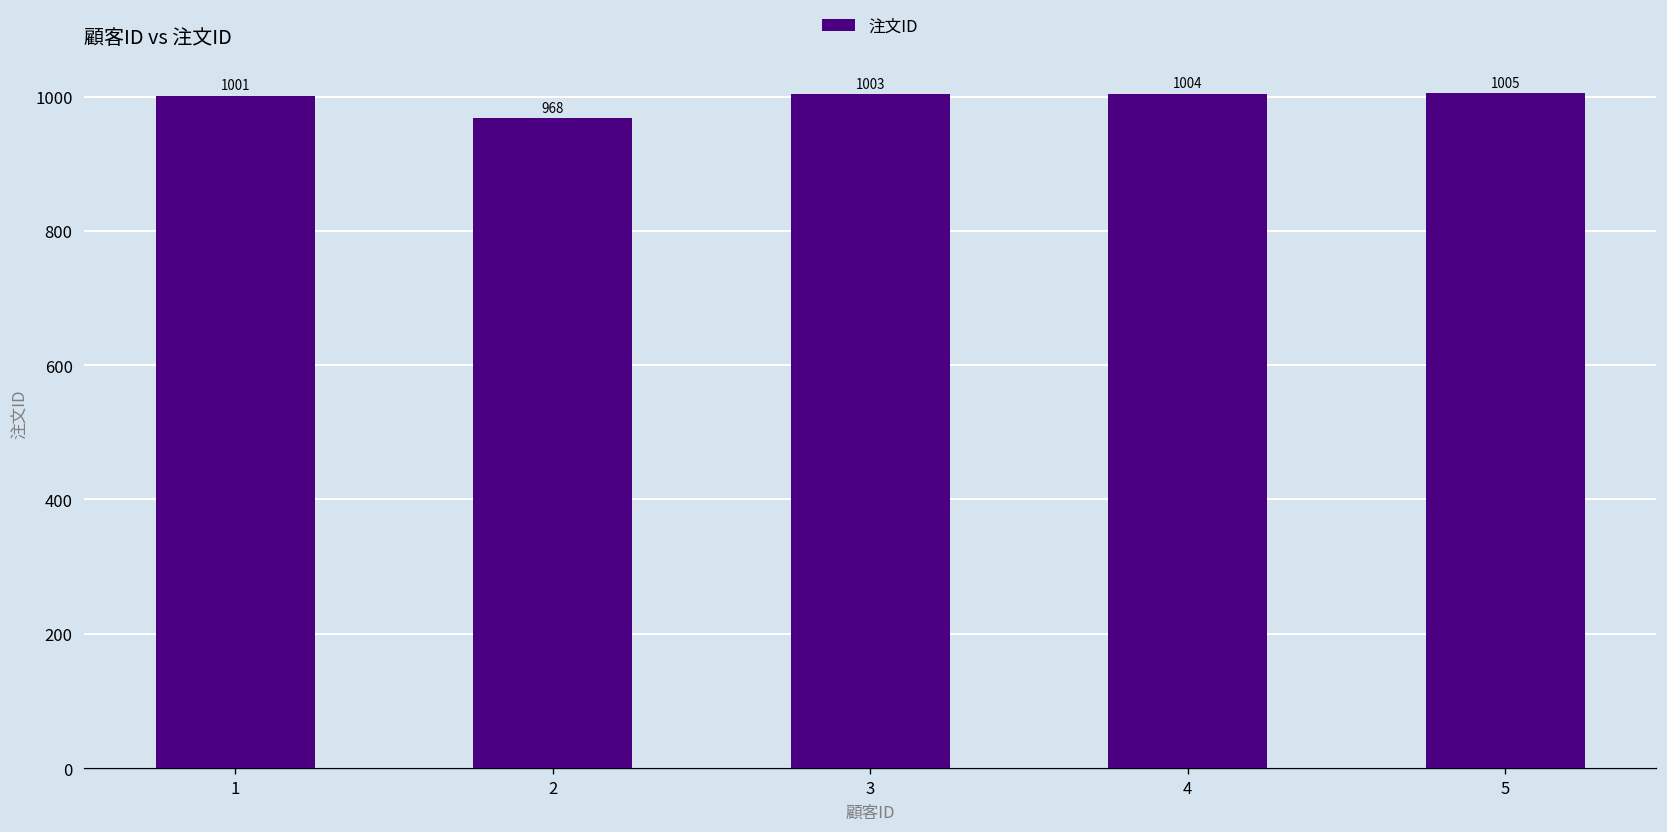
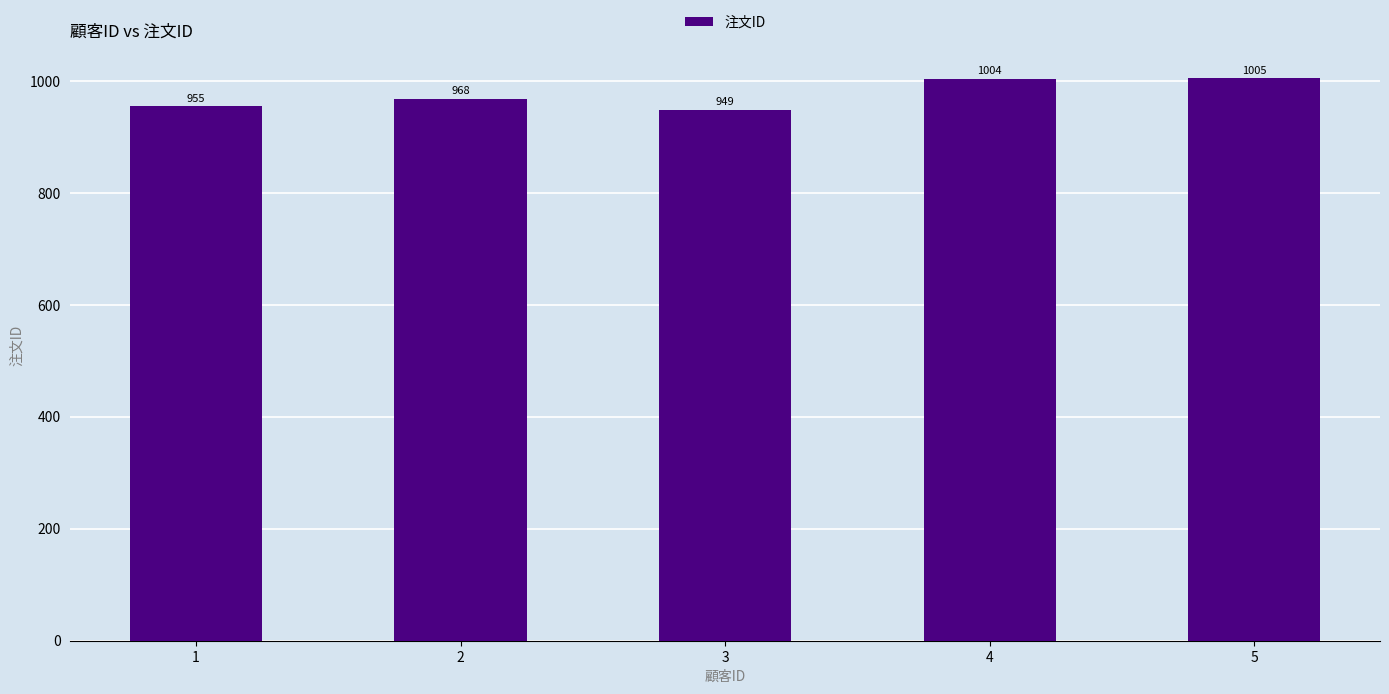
1: 1001 -> 955
3: 1003 -> 949
